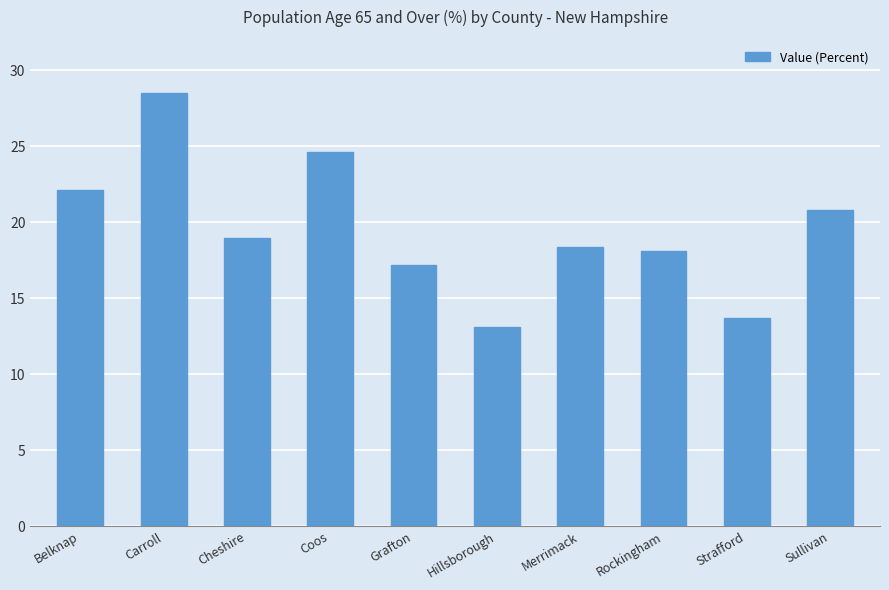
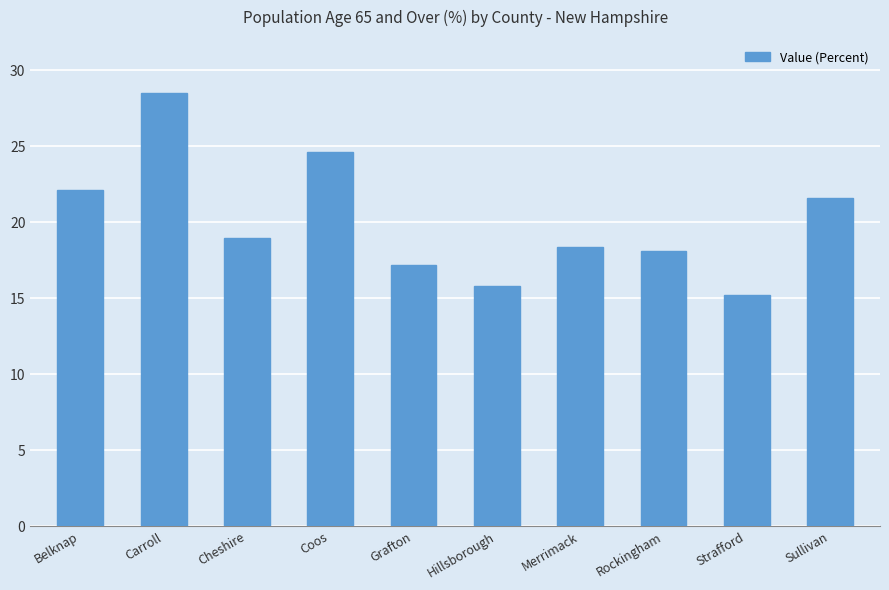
Hillsborough: 13.1 -> 15.8
Strafford: 13.7 -> 15.2
Sullivan: 20.8 -> 21.6
